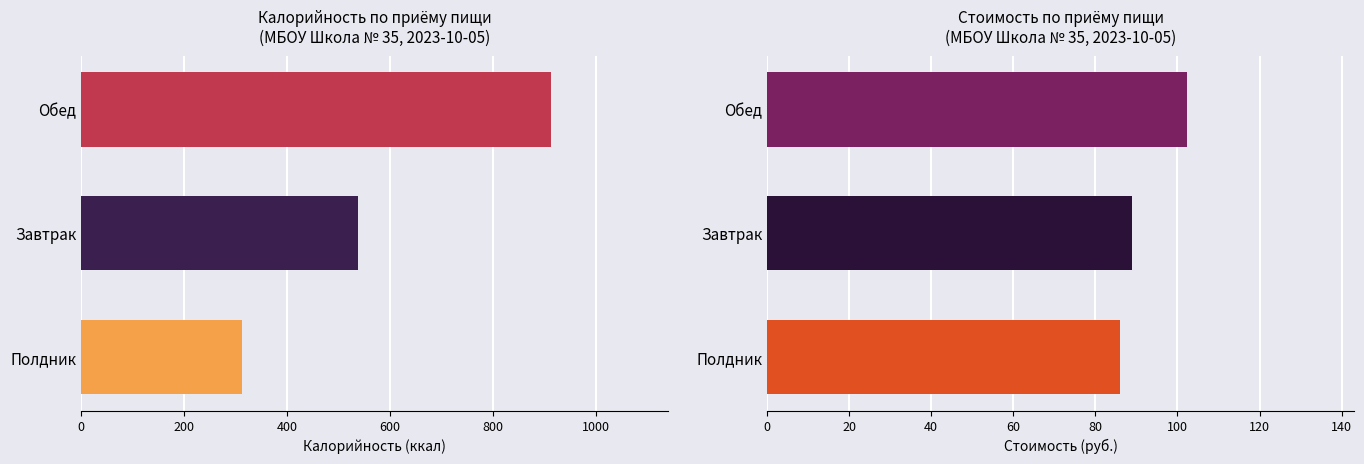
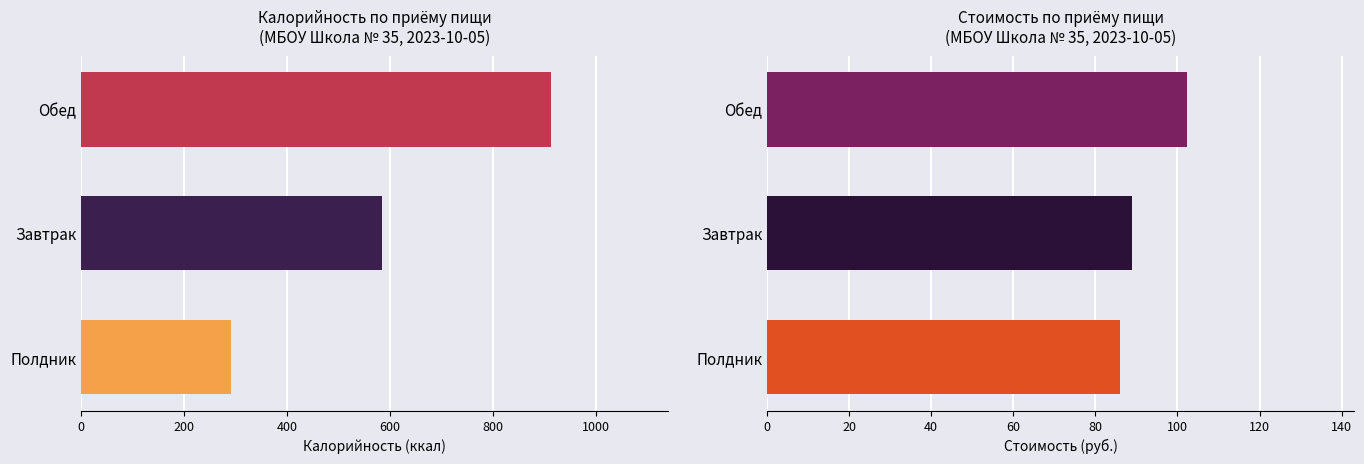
Калорийность по приёму пищи (МБОУ Школа № 35, 2023-10-05), Завтрак: 540 -> 580
Калорийность по приёму пищи (МБОУ Школа № 35, 2023-10-05), Полдник: 310 -> 290
